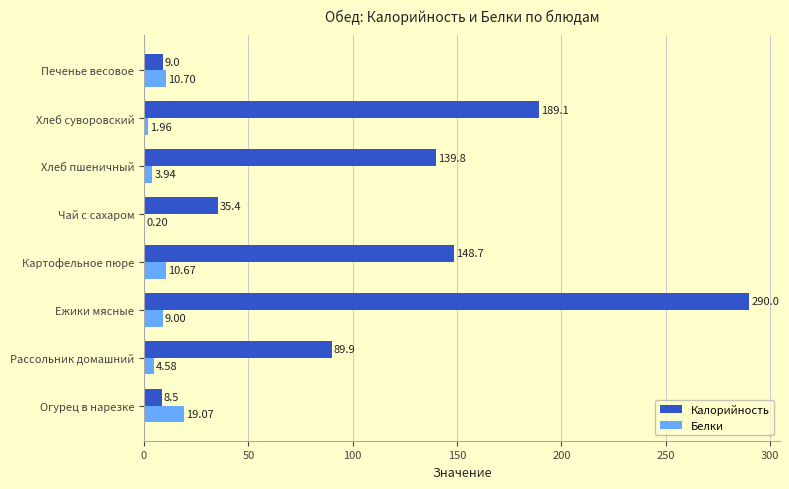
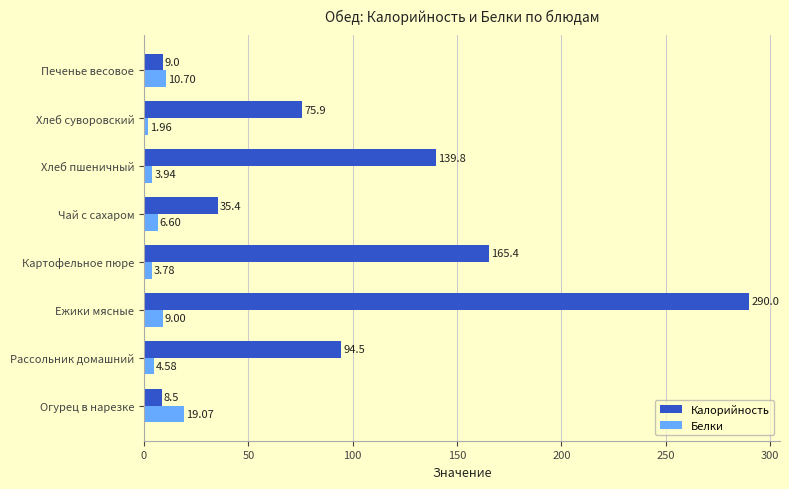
Калорийность, Хлеб суворовский: 189.1 -> 75.9
Белки, Чай с сахаром: 0.20 -> 6.60
Калорийность, Картофельное пюре: 148.7 -> 165.4
Белки, Картофельное пюре: 10.67 -> 3.78
Калорийность, Рассольник домашний: 89.9 -> 94.5
